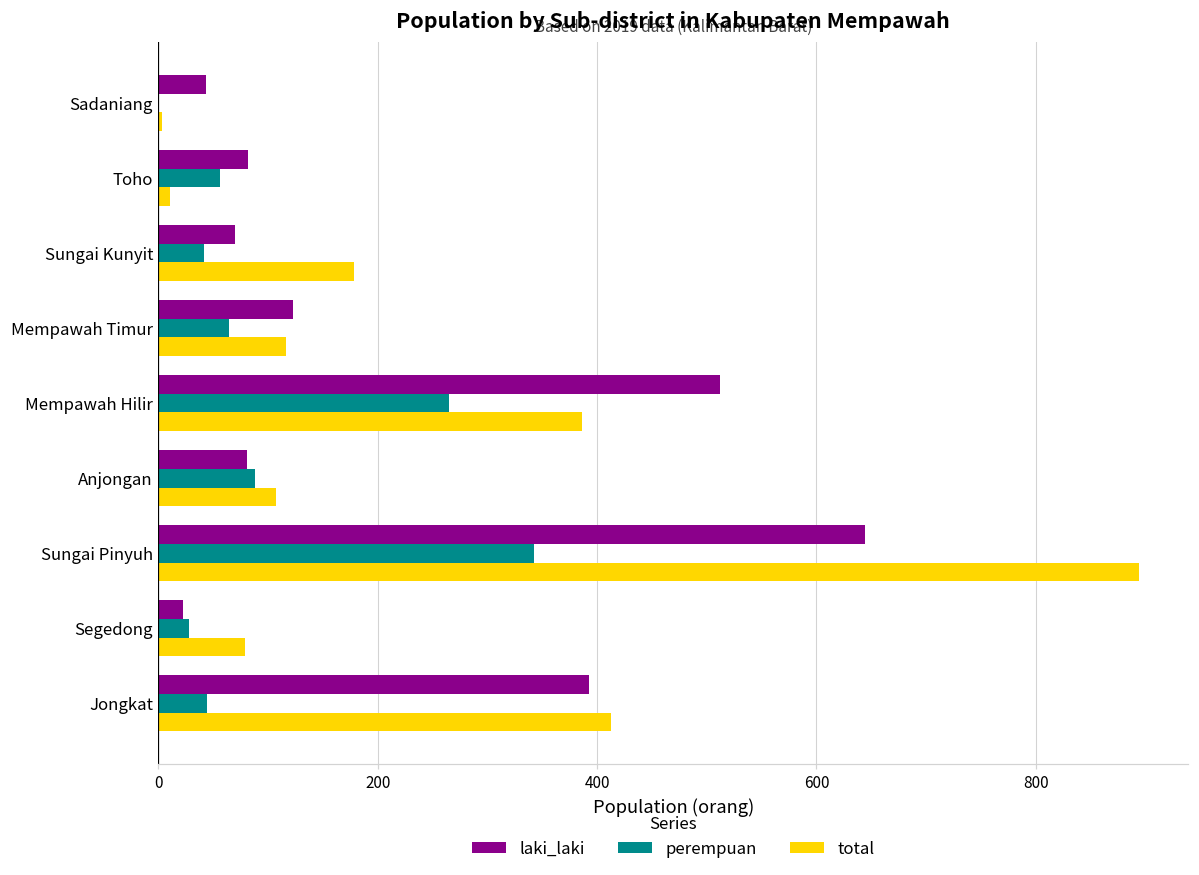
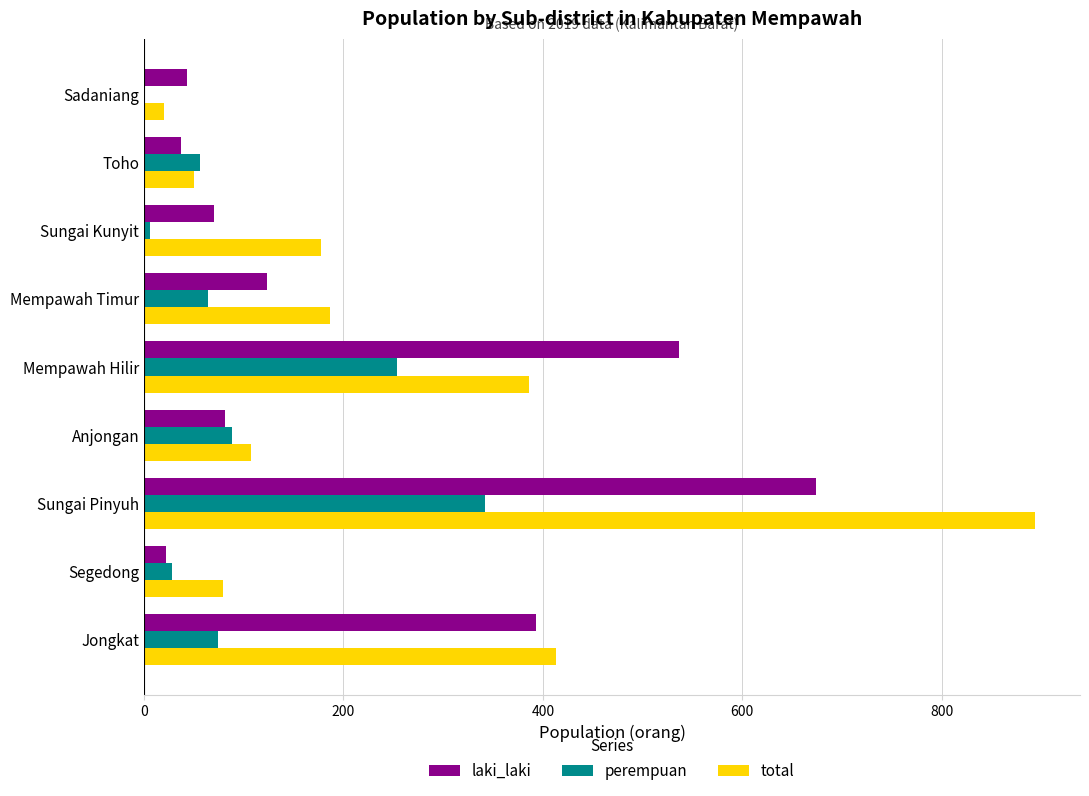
total, Sadaniang: 0 -> 20
laki_laki, Toho: 80 -> 40
total, Toho: 10 -> 50
perempuan, Sungai Kunyit: 40 -> 10
total, Mempawah Timur: 120 -> 190
laki_laki, Mempawah Hilir: 510 -> 540
perempuan, Mempawah Hilir: 270 -> 250
laki_laki, Sungai Pinyuh: 640 -> 670
perempuan, Jongkat: 40 -> 70
